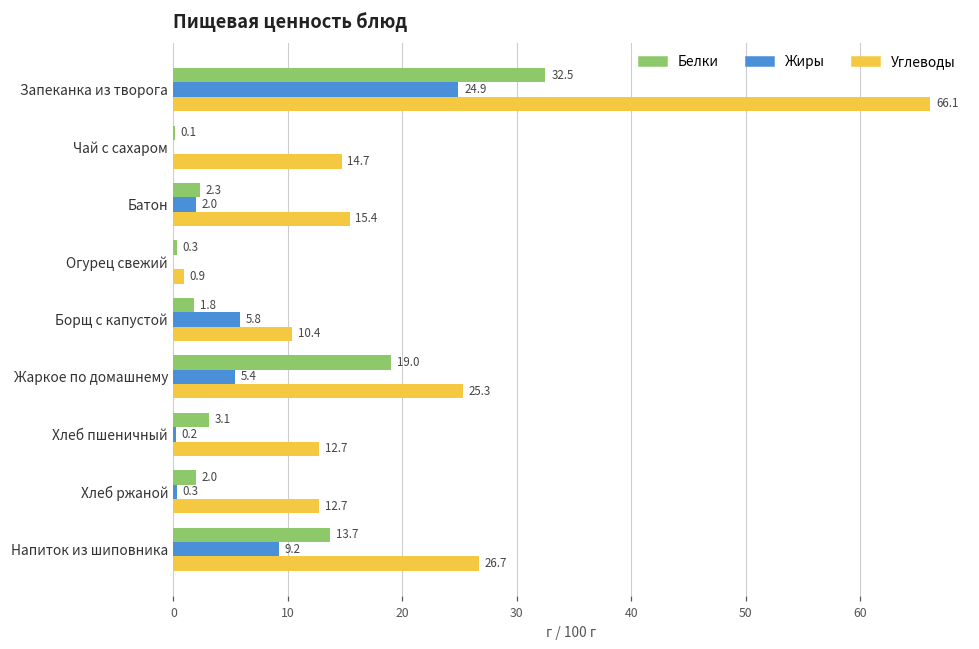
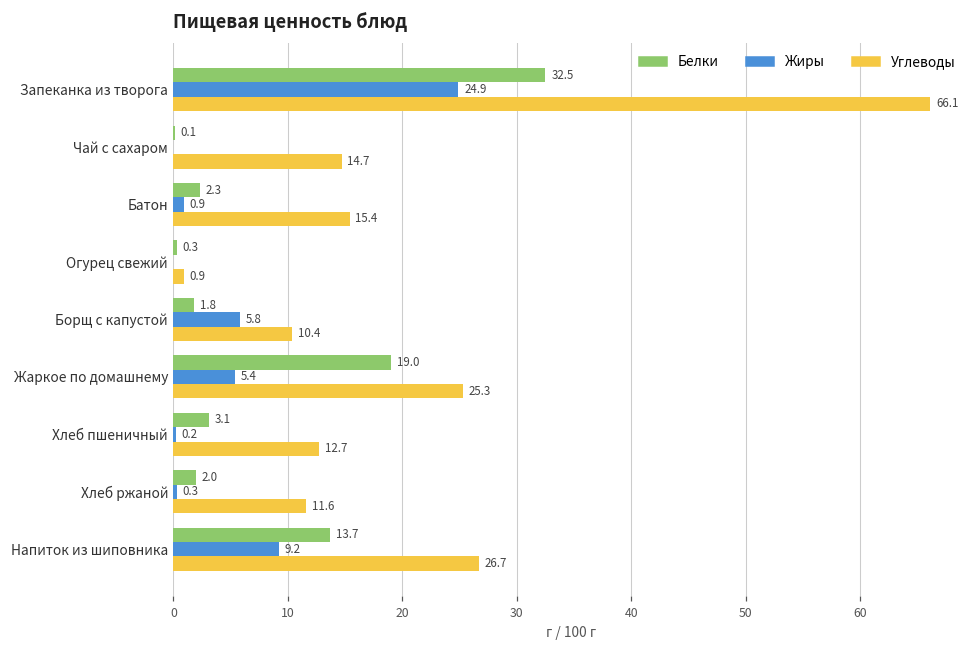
Жиры, Батон: 2.0 -> 0.9
Углеводы, Хлеб ржаной: 12.7 -> 11.6
